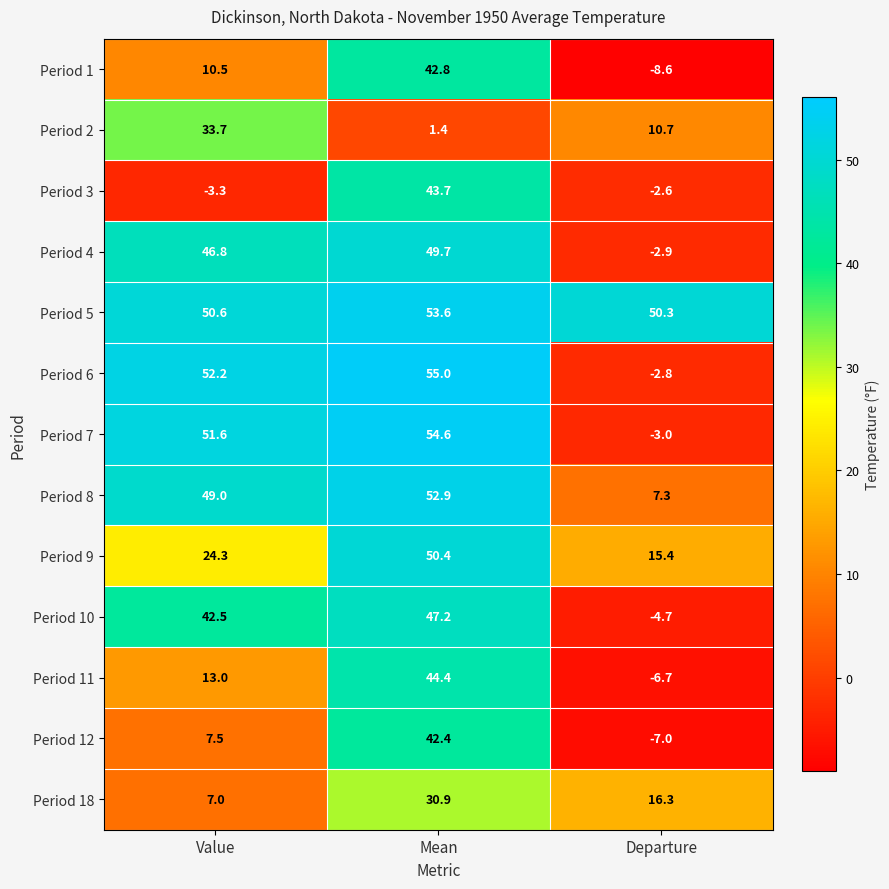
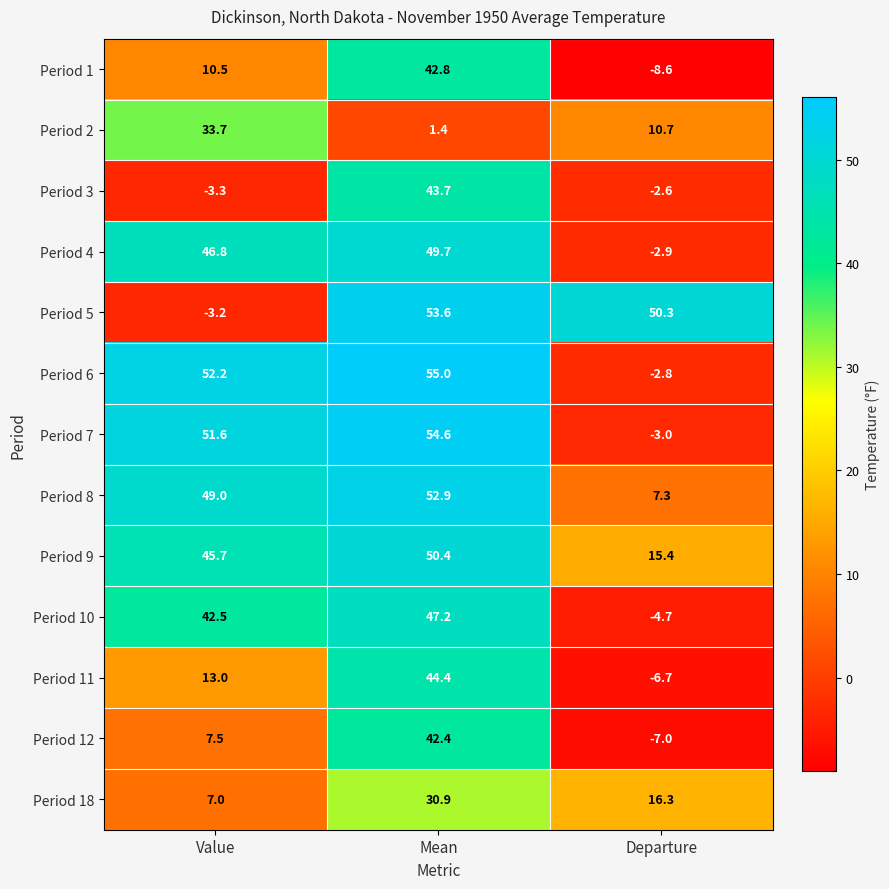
Period 5, Value: 50.6 -> -3.2
Period 9, Value: 24.3 -> 45.7
